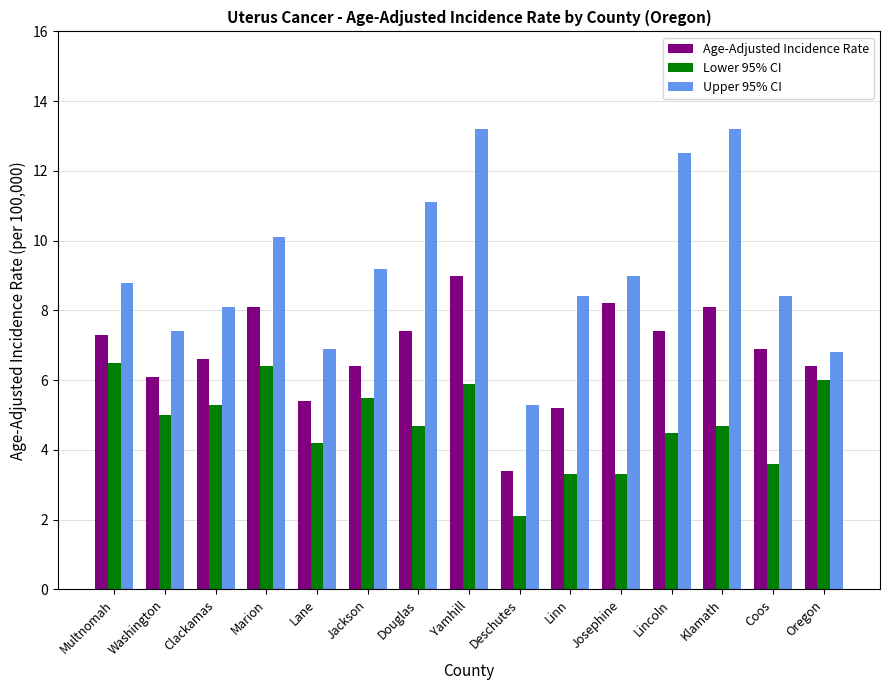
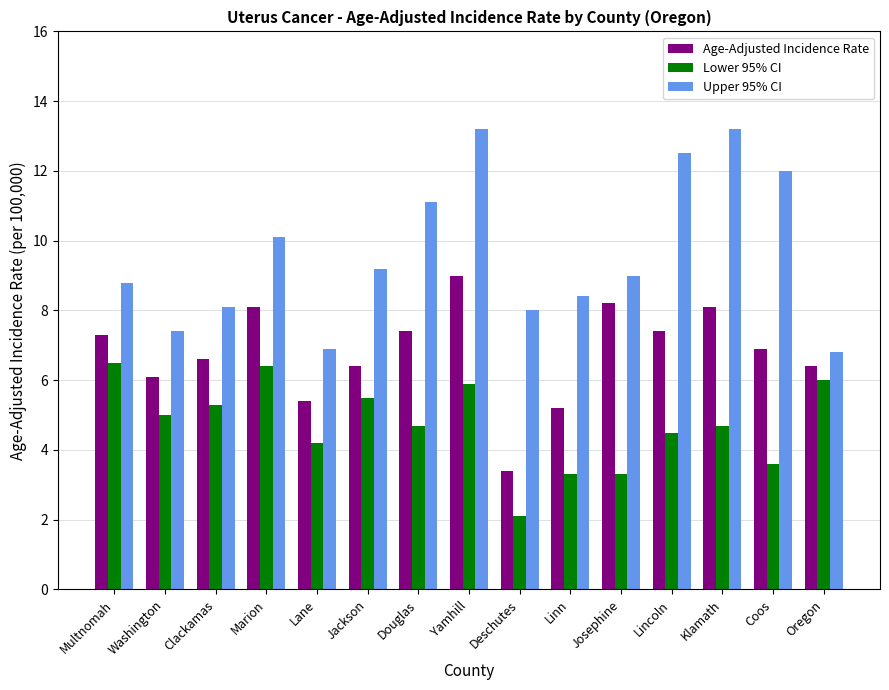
Upper 95% CI, Deschutes: 5.3 -> 8.0
Upper 95% CI, Coos: 8.4 -> 12.0
